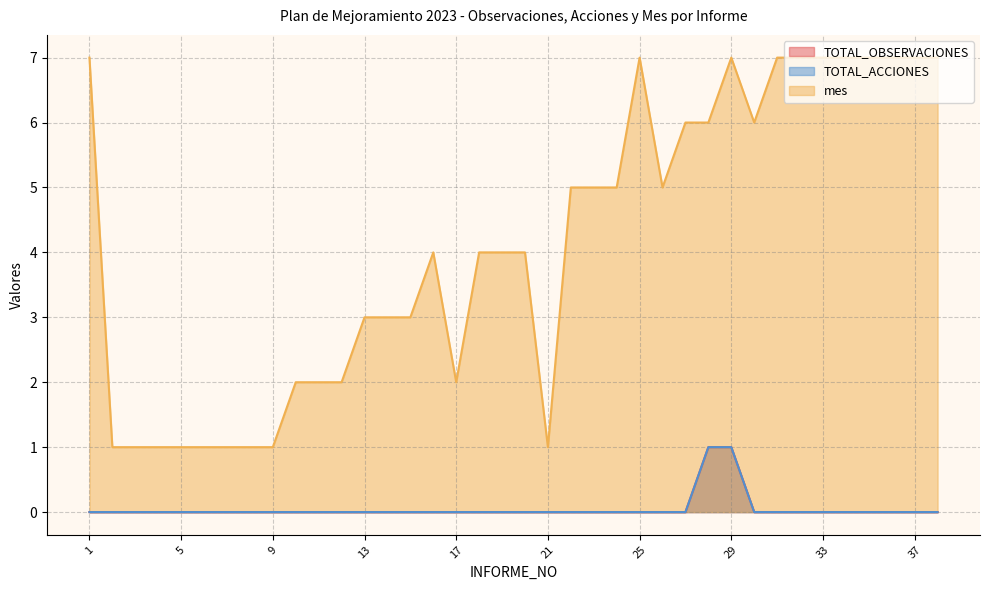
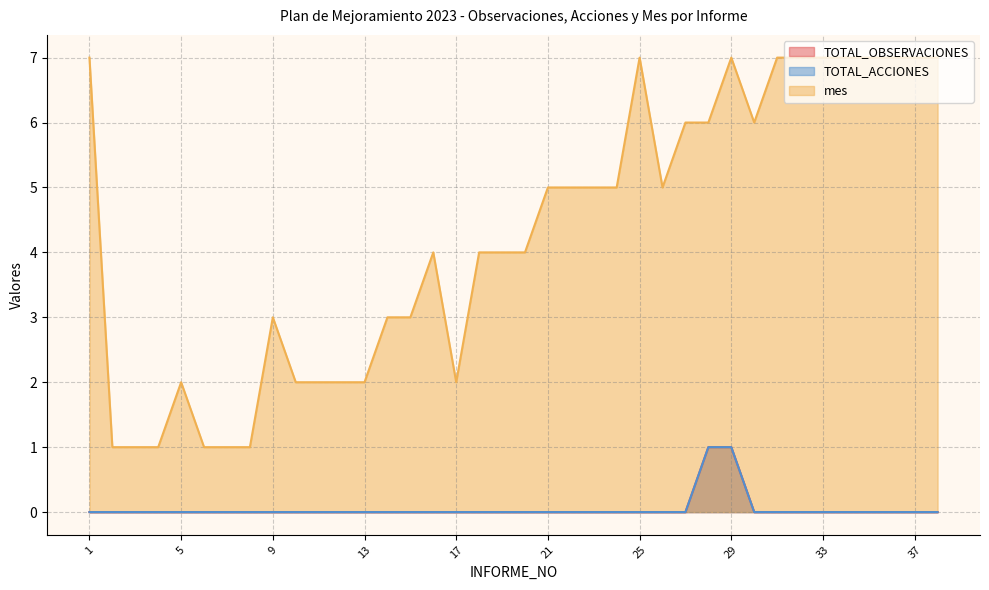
mes, 5: 1 -> 2
mes, 9: 1 -> 3
mes, 13: 3 -> 2
mes, 21: 1 -> 5
